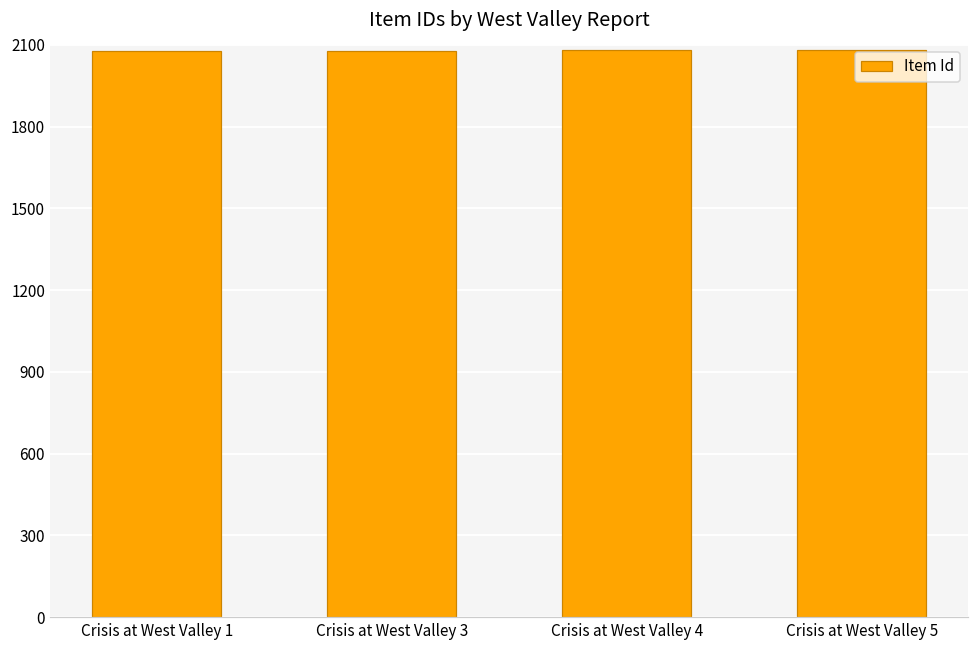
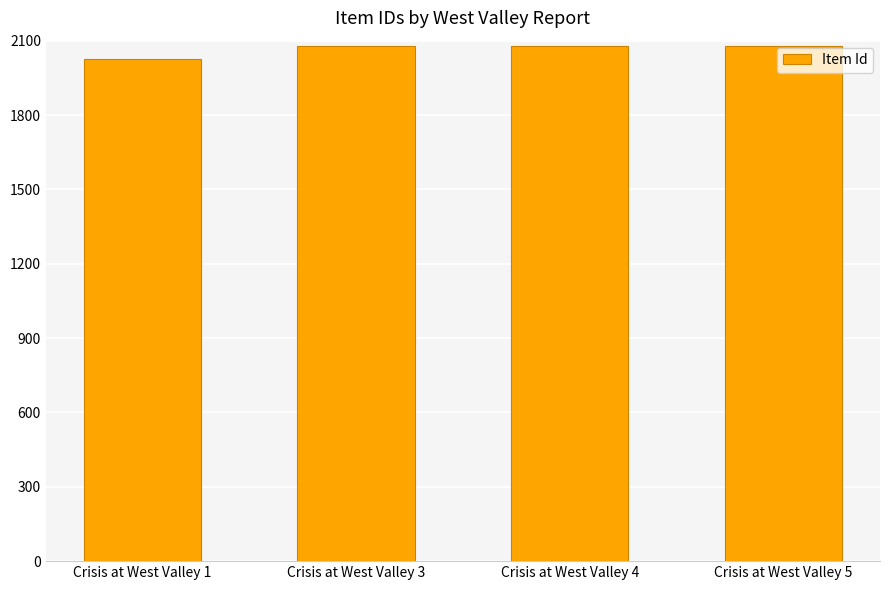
Crisis at West Valley 1: 2080 -> 2030
